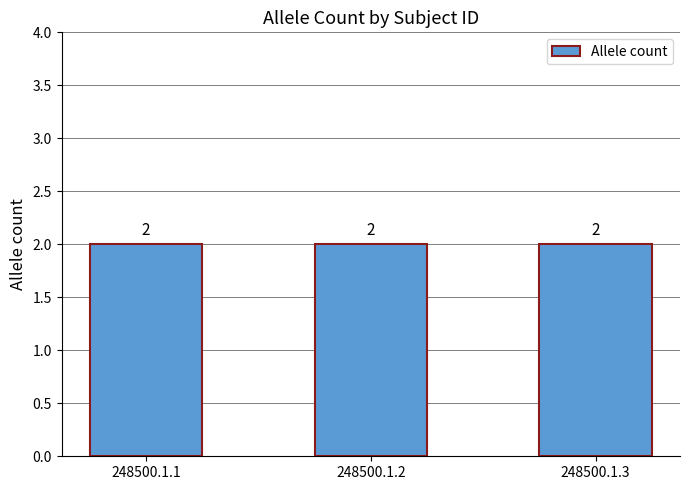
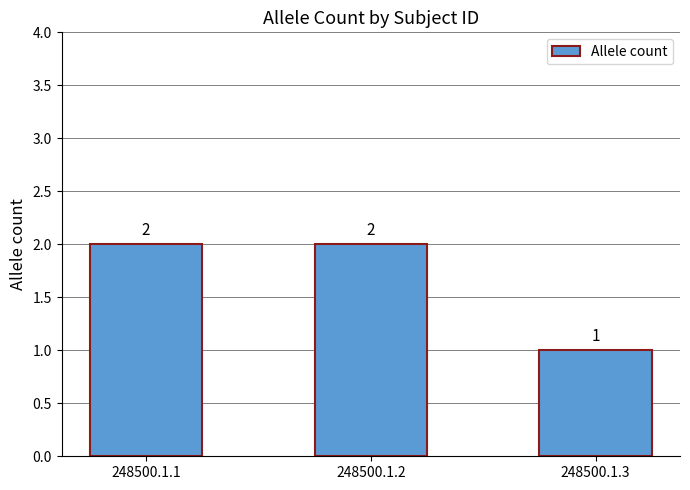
248500.1.3: 2 -> 1
